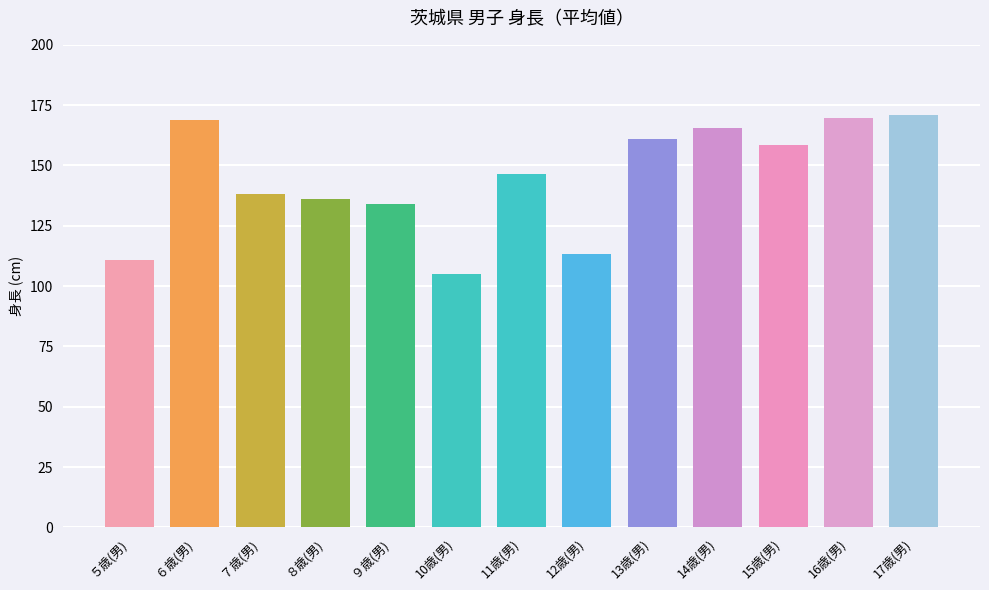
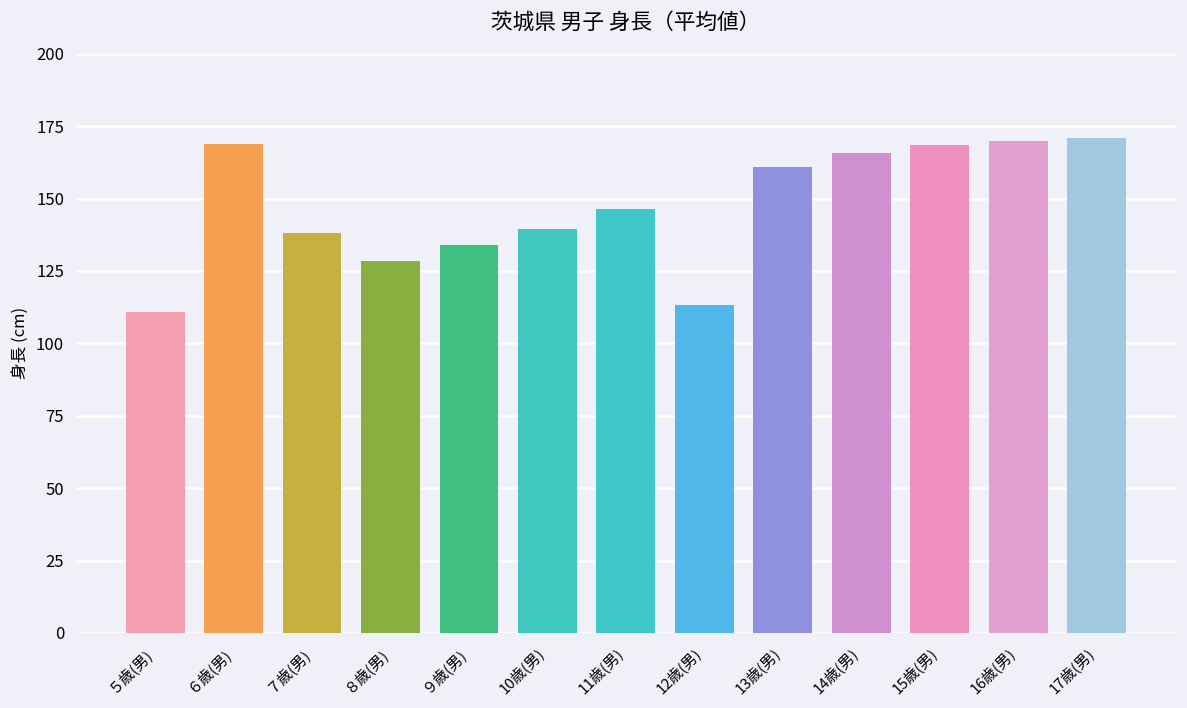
８歳(男): 136 -> 128
10歳(男): 105 -> 139
15歳(男): 159 -> 169
